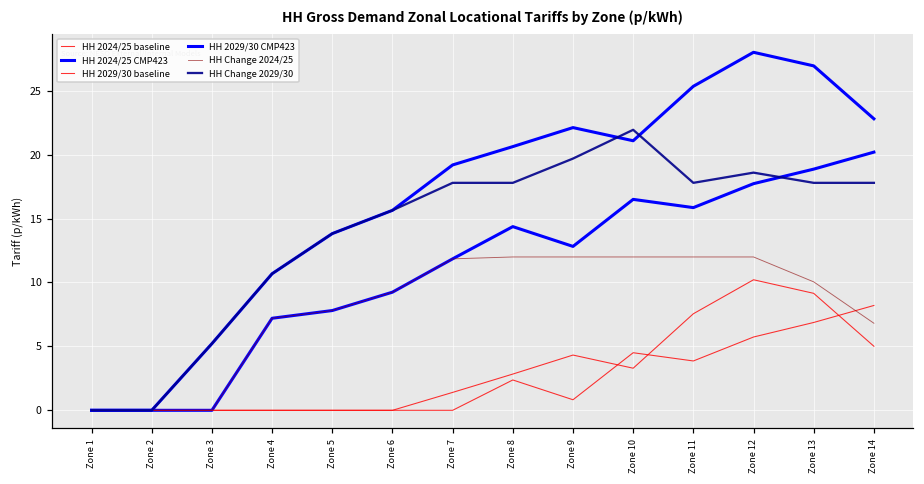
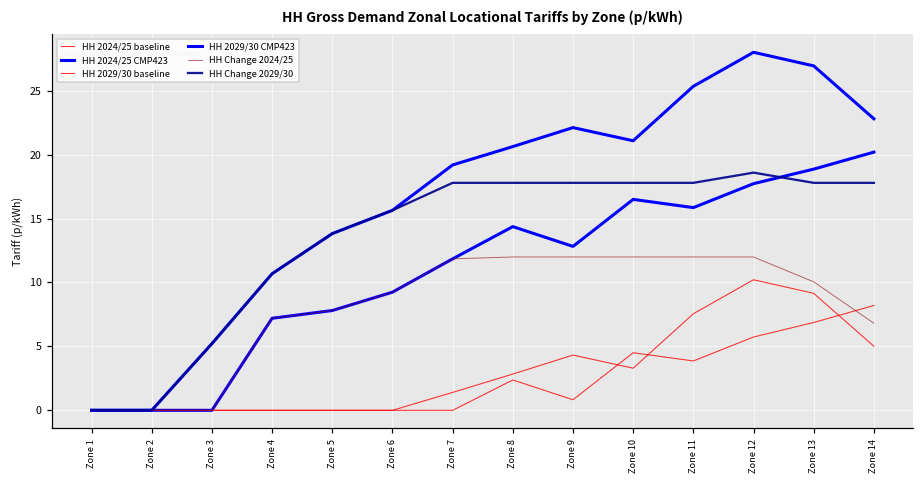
HH Change 2029/30, Zone 9: 19.7 -> 17.8
HH Change 2029/30, Zone 10: 21.9 -> 17.8
